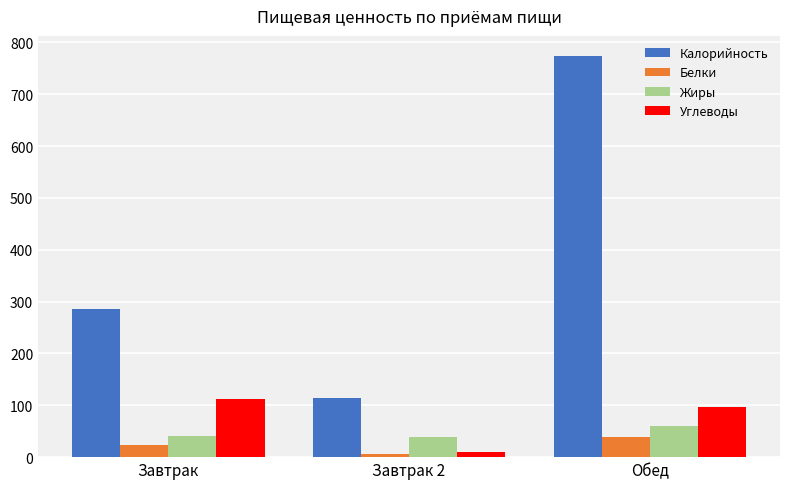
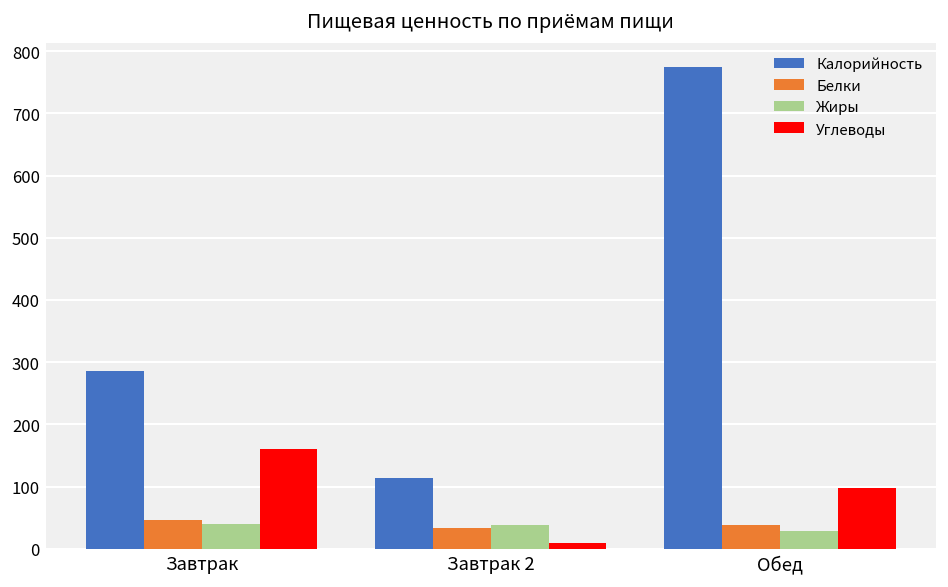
Белки, Завтрак: 20 -> 50
Углеводы, Завтрак: 110 -> 160
Белки, Завтрак 2: 10 -> 30
Жиры, Обед: 60 -> 30
